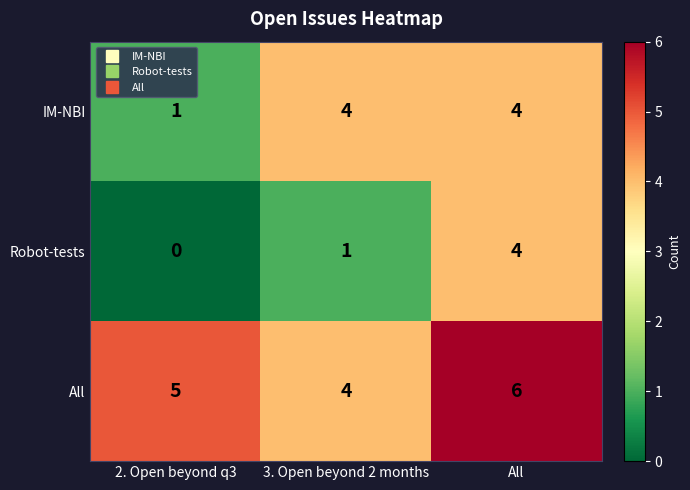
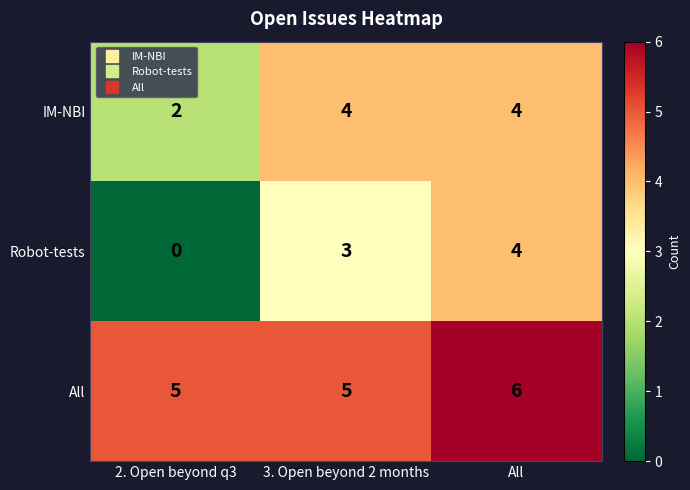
IM-NBI, 2. Open beyond q3: 1 -> 2
Robot-tests, 3. Open beyond 2 months: 1 -> 3
All, 3. Open beyond 2 months: 4 -> 5
